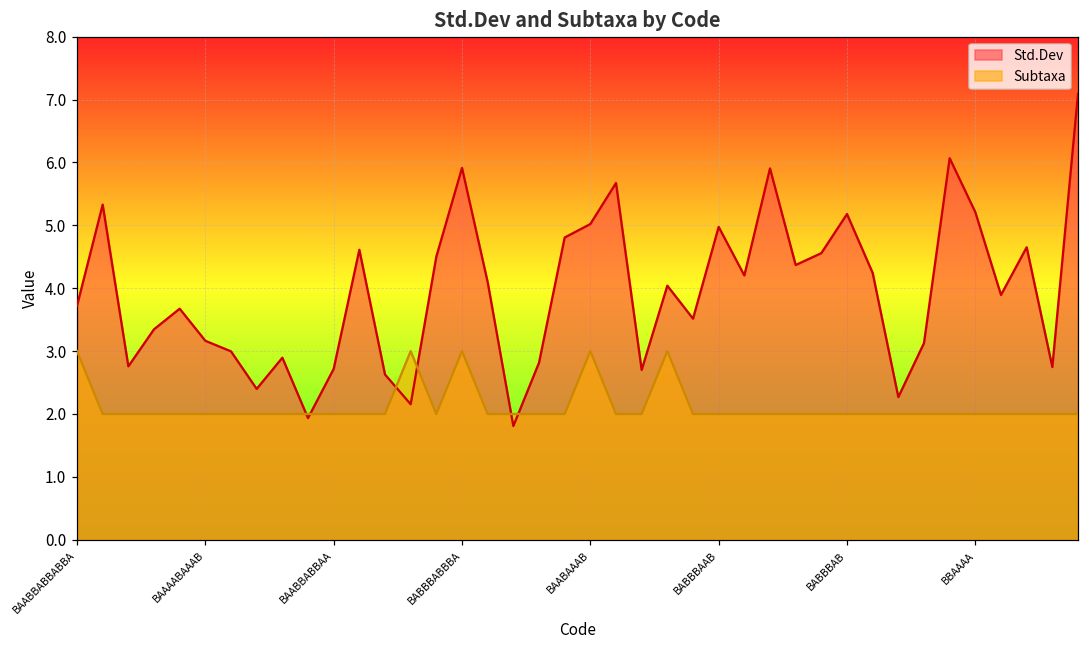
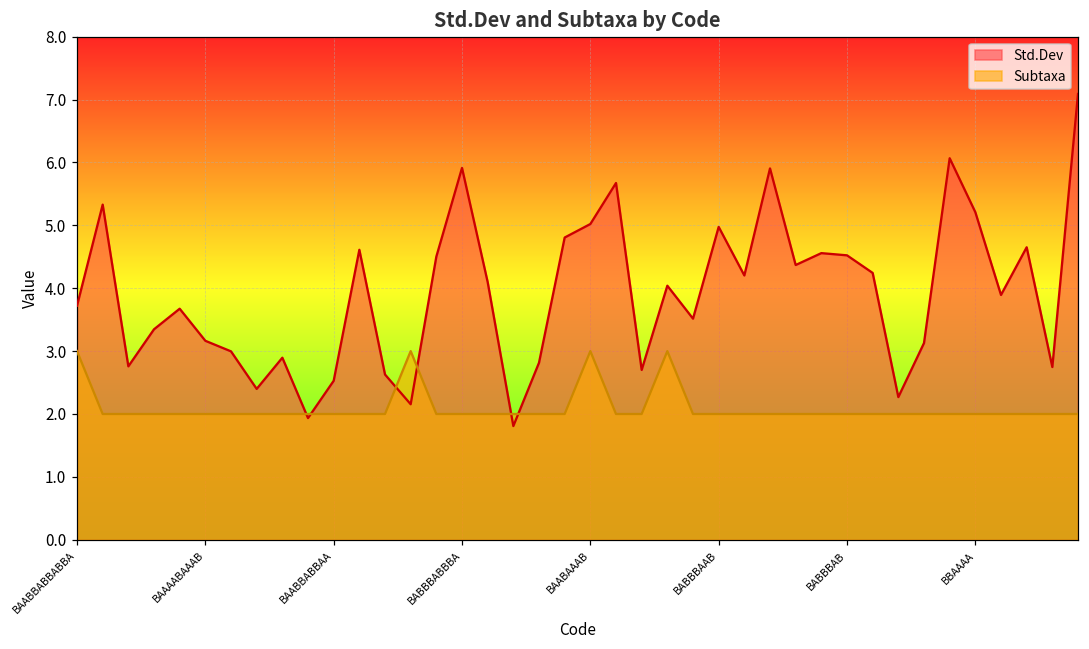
Std.Dev, BAABBABBAA: 2.7 -> 2.5
Subtaxa, BABBBABBBA: 3 -> 2
Std.Dev, BABBBAB: 5.2 -> 4.5
